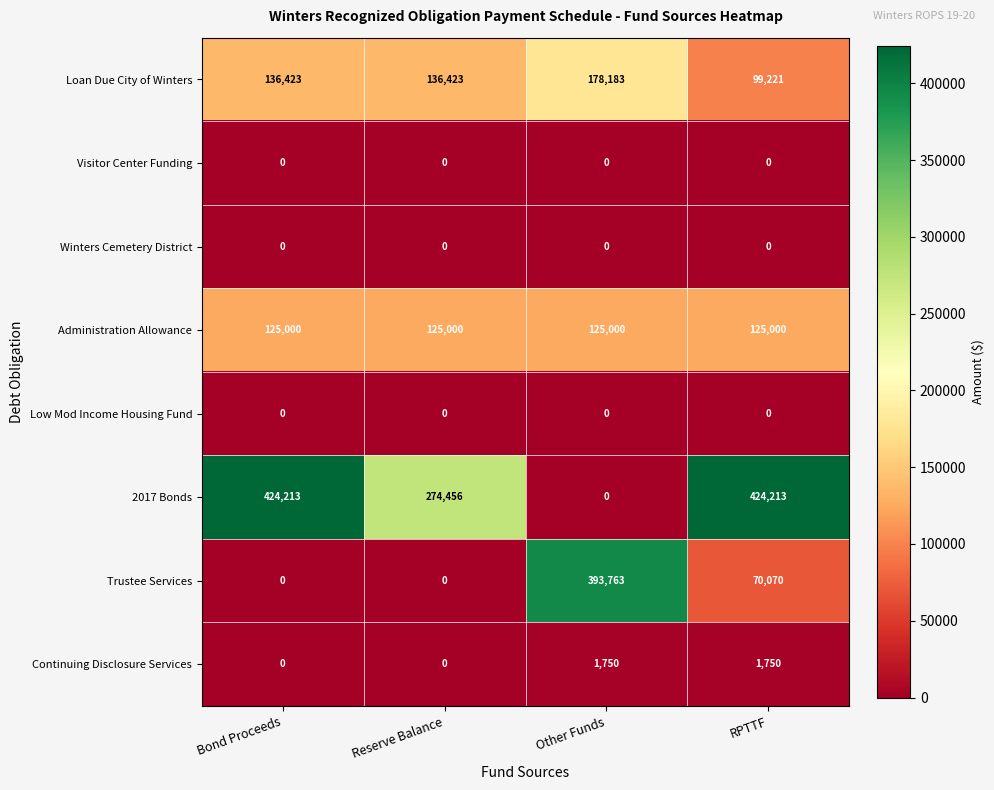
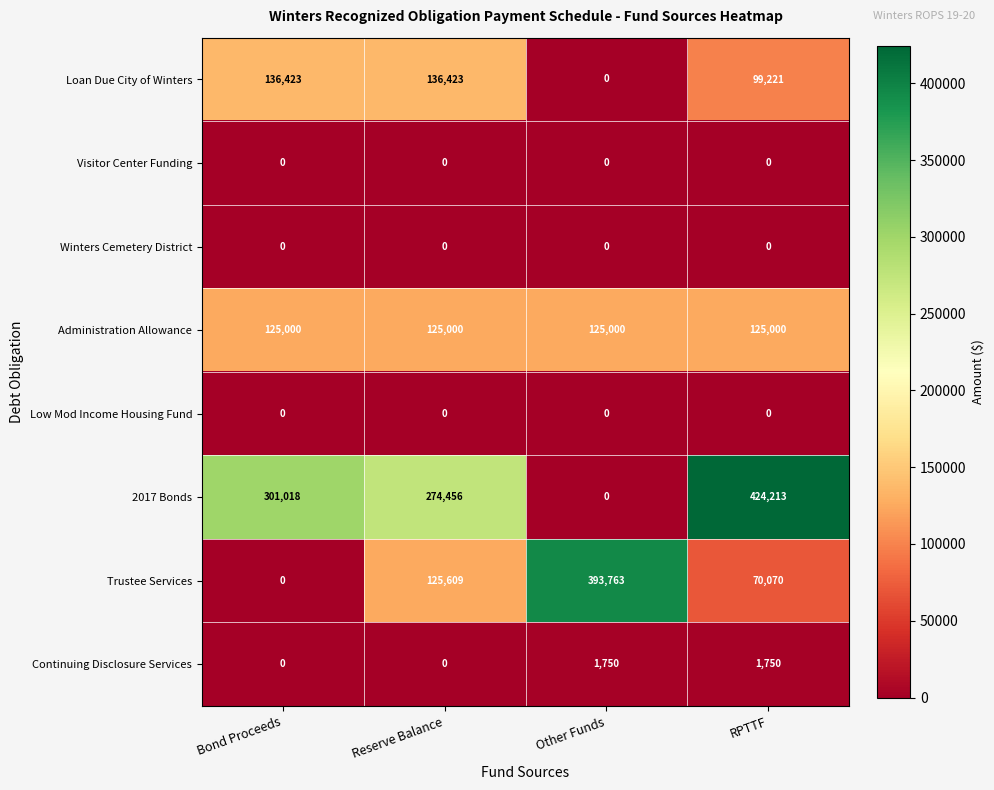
Loan Due City of Winters, Other Funds: 178,183 -> 0
2017 Bonds, Bond Proceeds: 424,213 -> 301,018
Trustee Services, Reserve Balance: 0 -> 125,609
